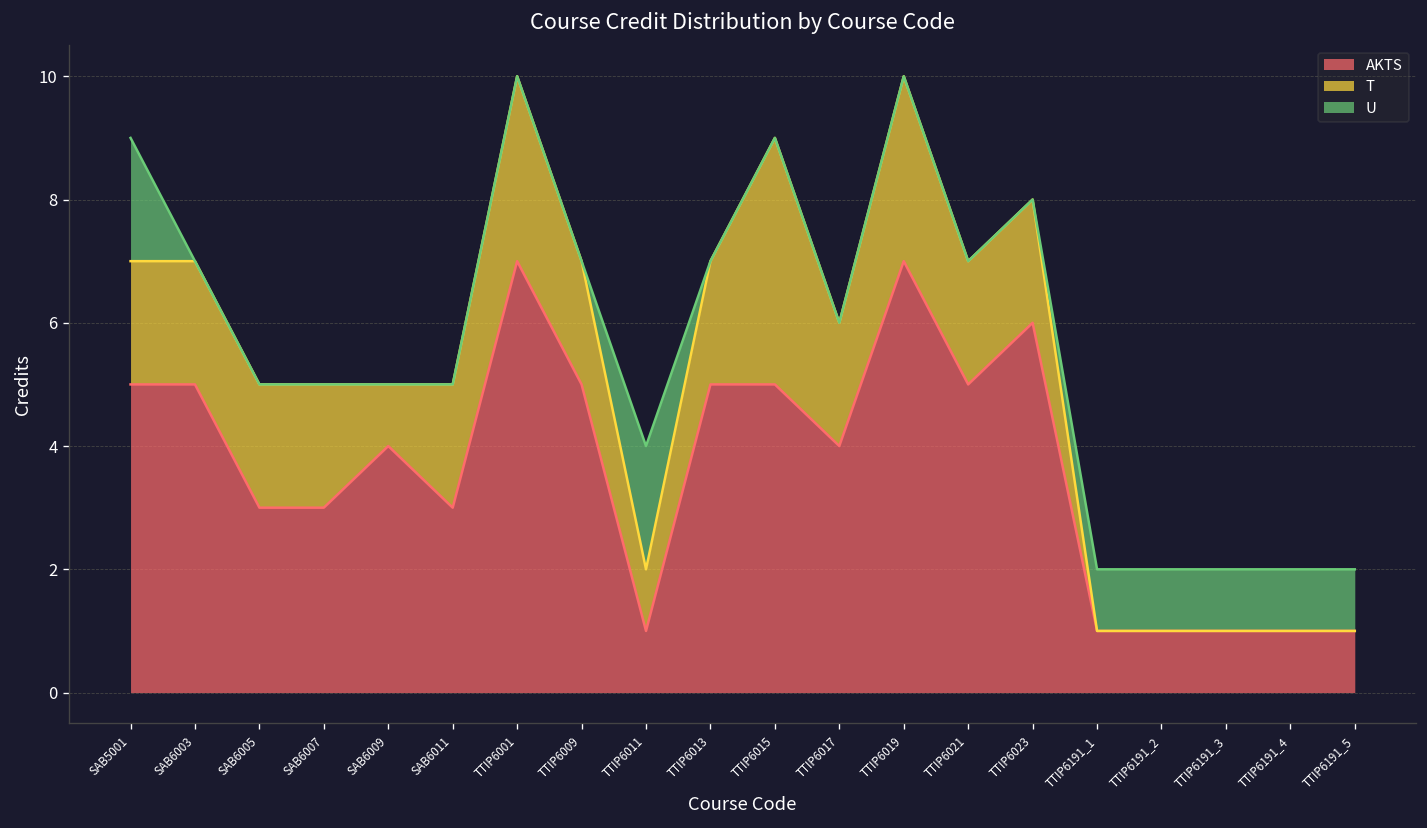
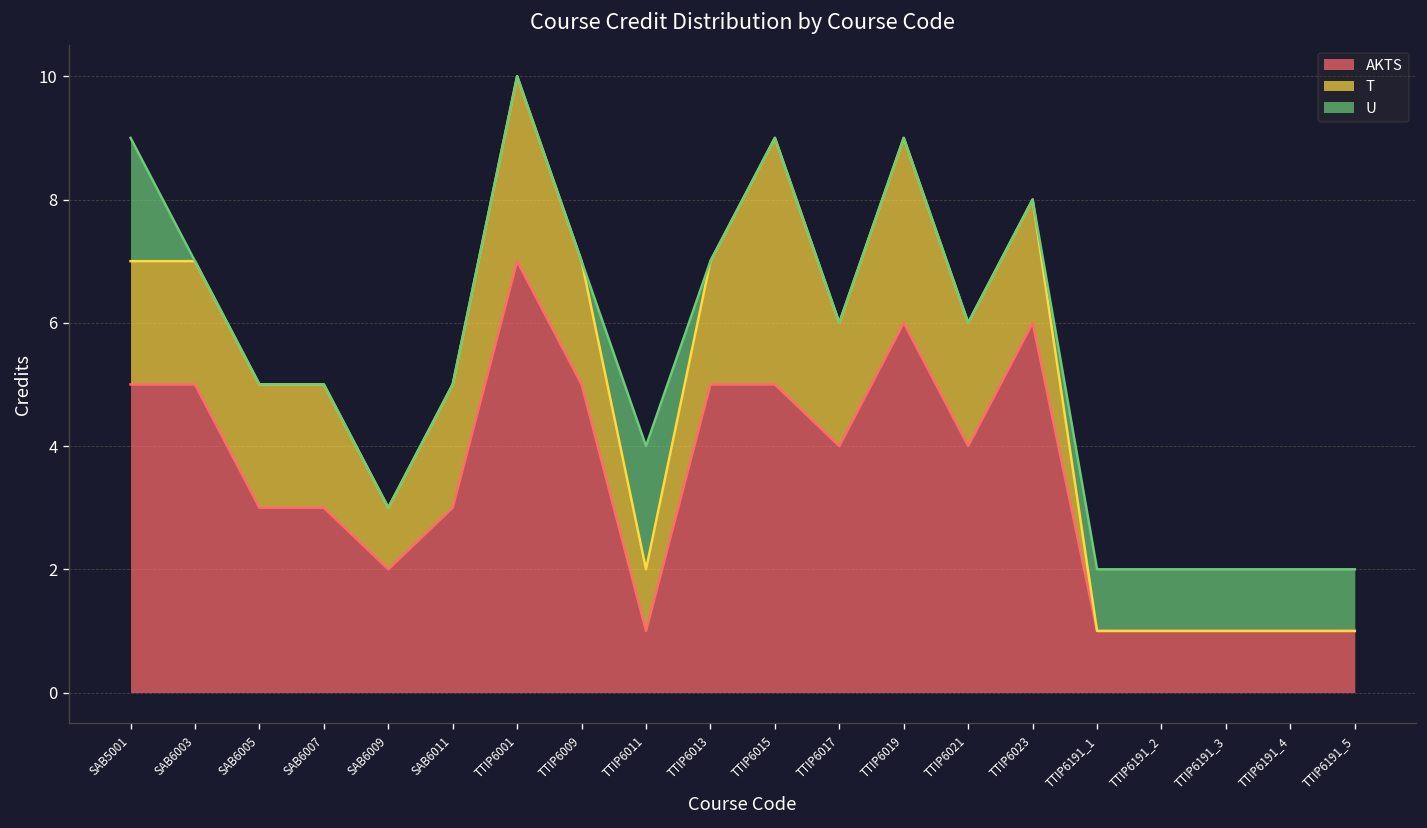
AKTS, SAB6009: 4 -> 2
AKTS, TTIP6019: 7 -> 6
AKTS, TTIP6021: 5 -> 4
